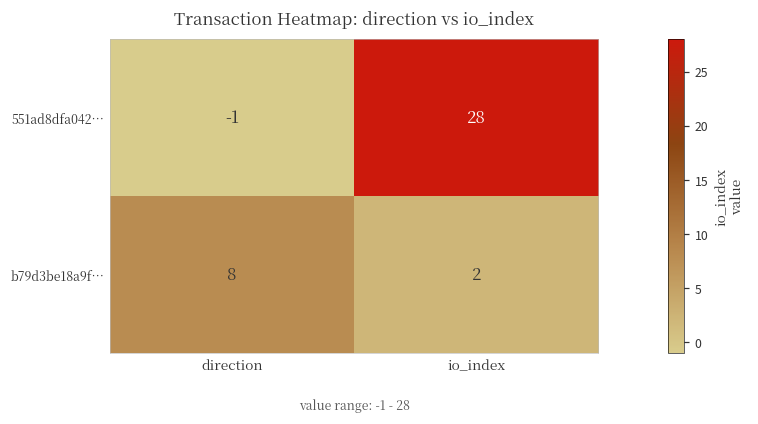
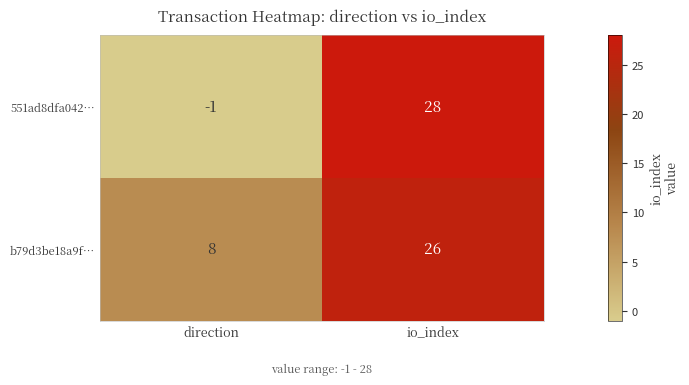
b79d3be18a9f…, io_index: 2 -> 26
